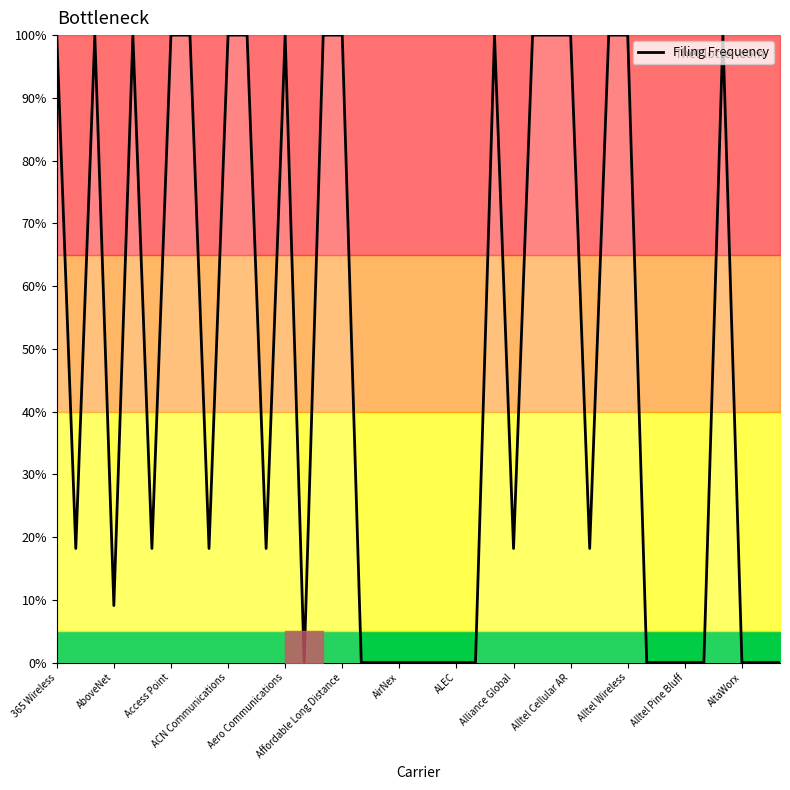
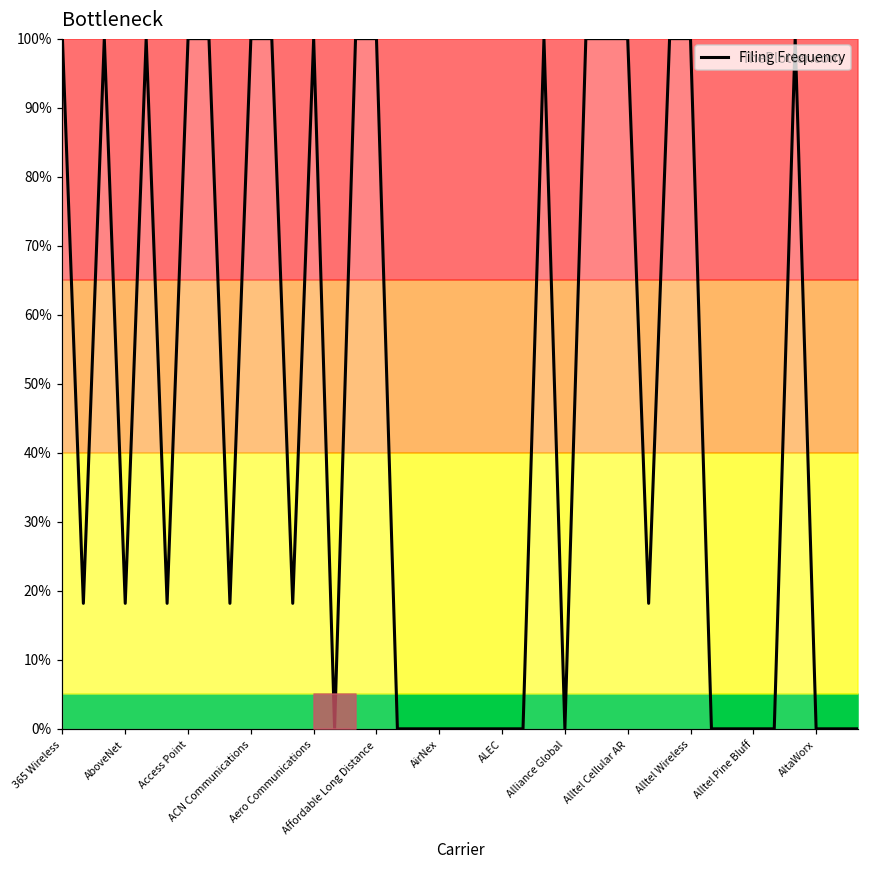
Filing Frequency, AboveNet: 9% -> 18%
Filing Frequency, Alliance Global: 18% -> 0%
